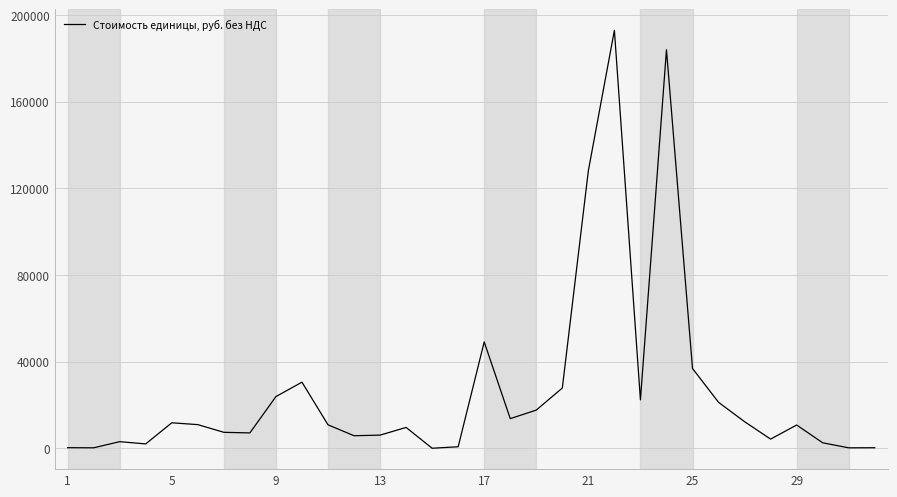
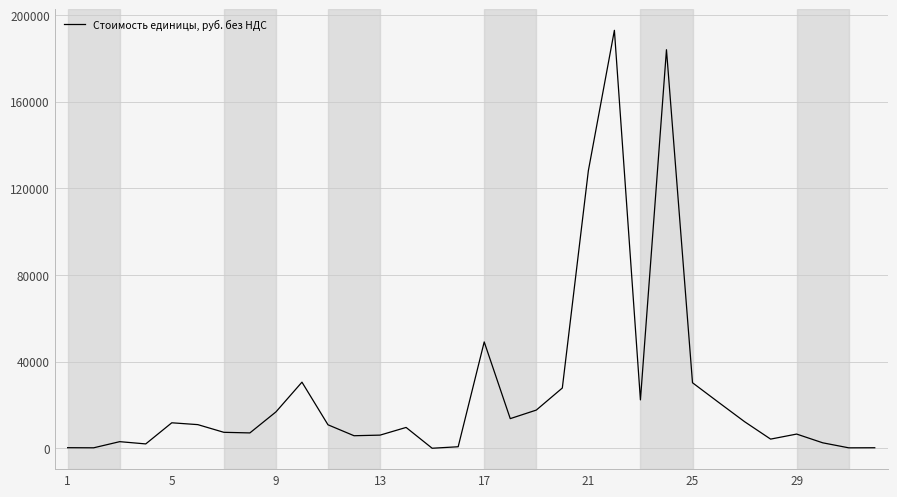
9: 24000 -> 17000
25: 37000 -> 30000
29: 11000 -> 7000
